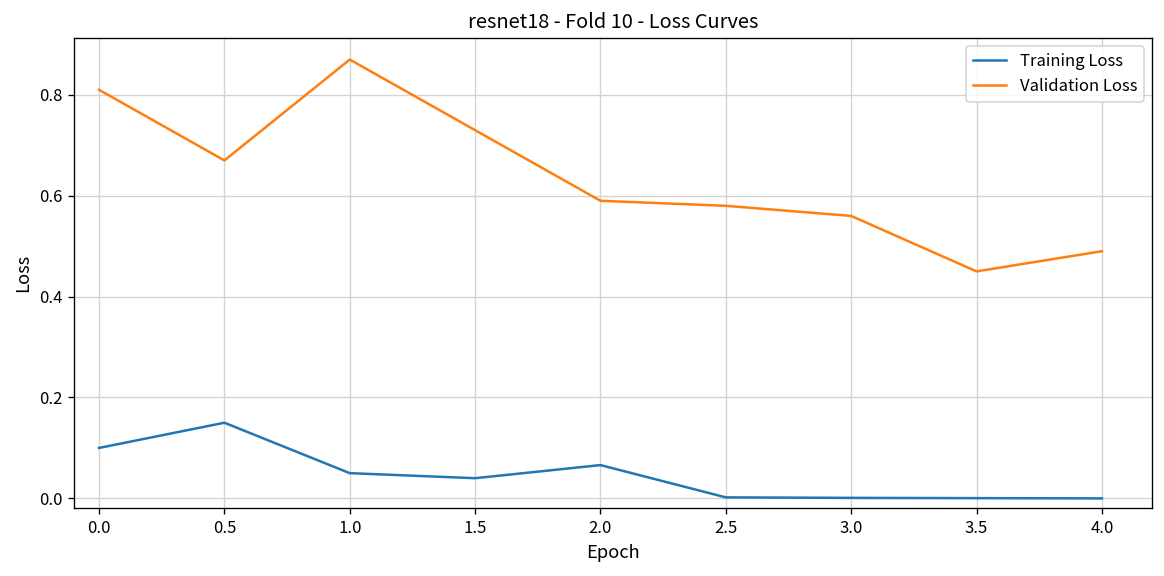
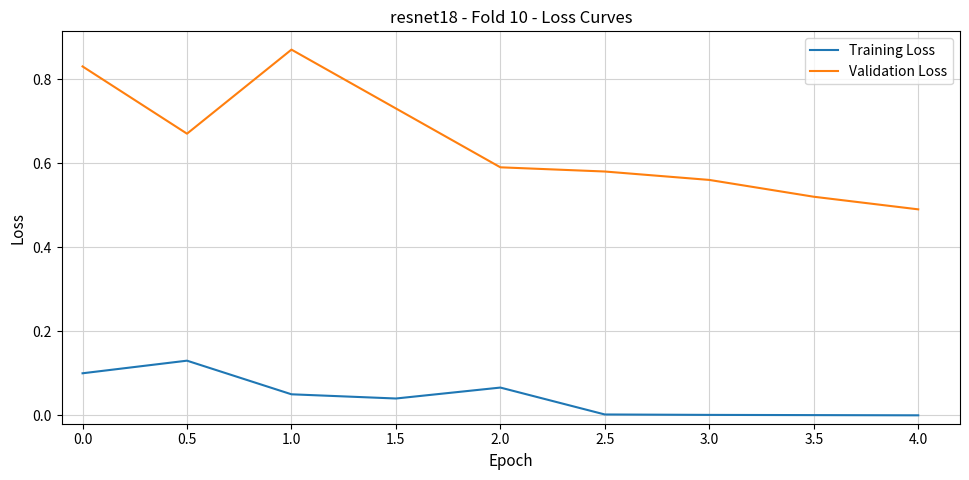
Validation Loss, 0.0: 0.81 -> 0.83
Training Loss, 0.5: 0.15 -> 0.13
Validation Loss, 3.5: 0.45 -> 0.52
